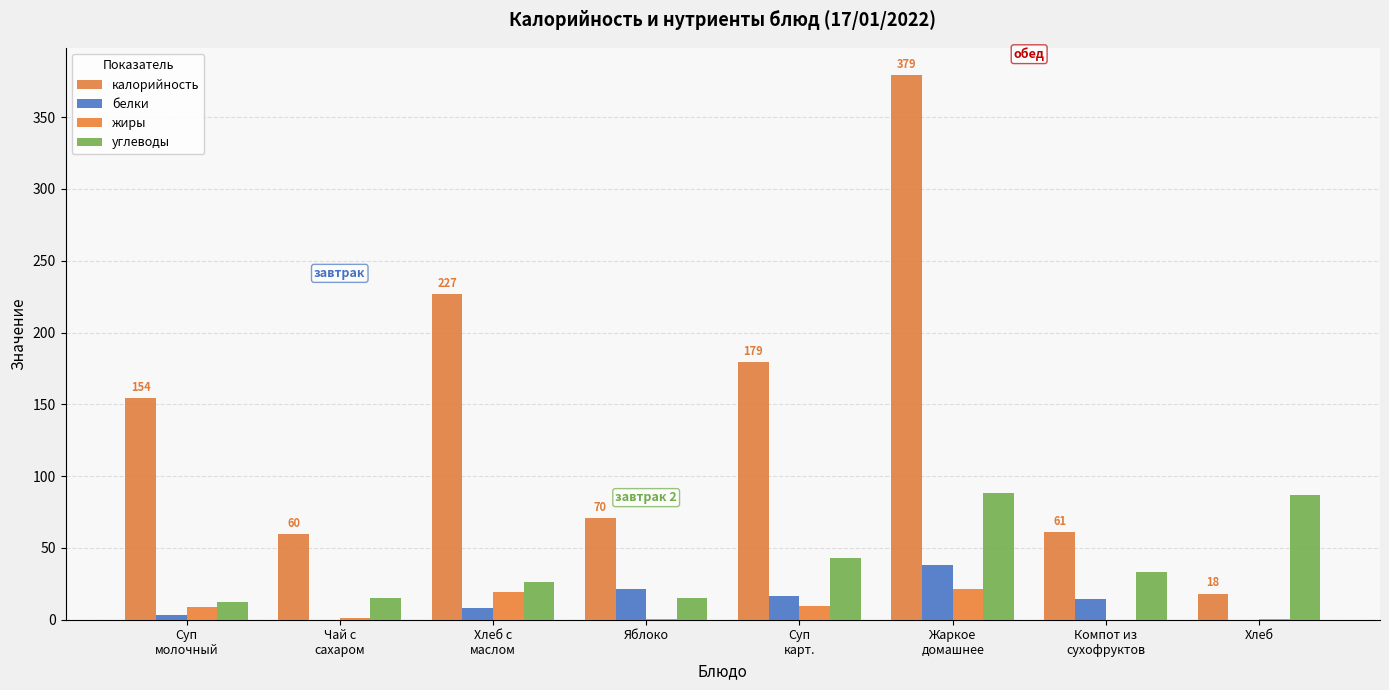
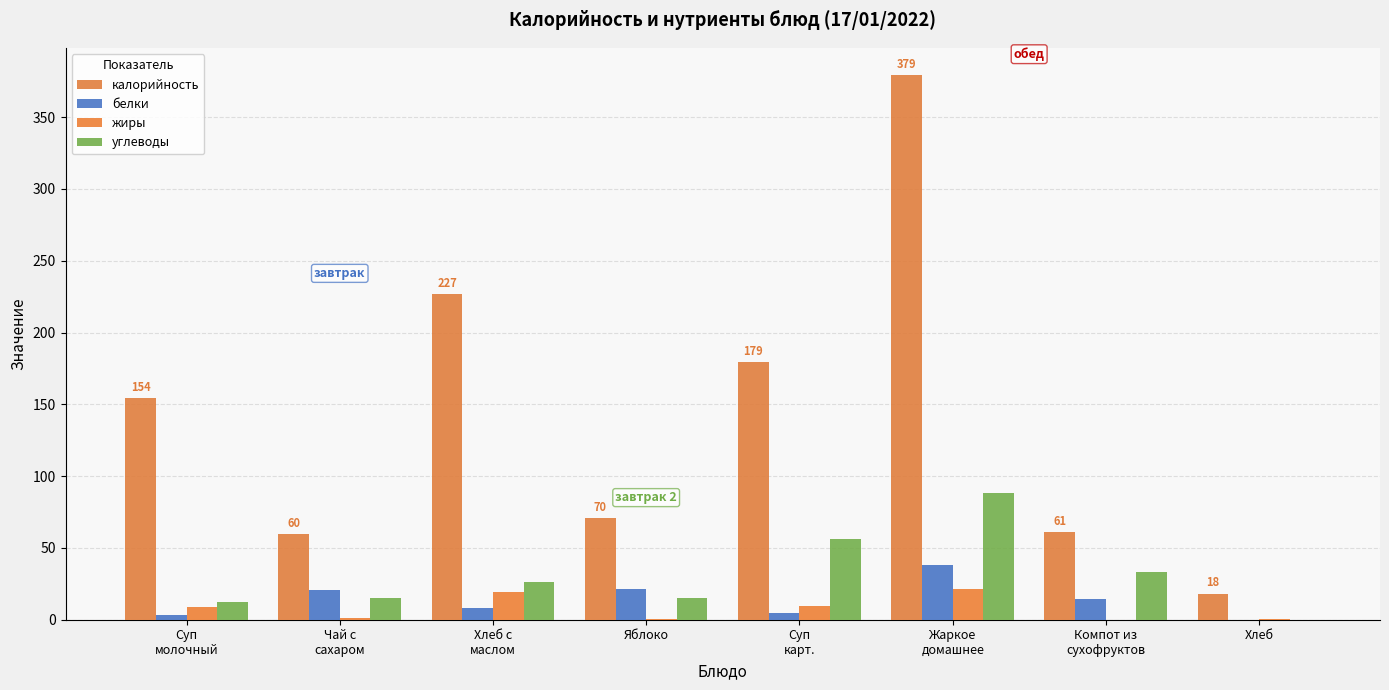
белки, Чай с сахаром: 0 -> 21
белки, Суп карт.: 16 -> 5
углеводы, Суп карт.: 43 -> 57
углеводы, Хлеб: 87 -> 0
